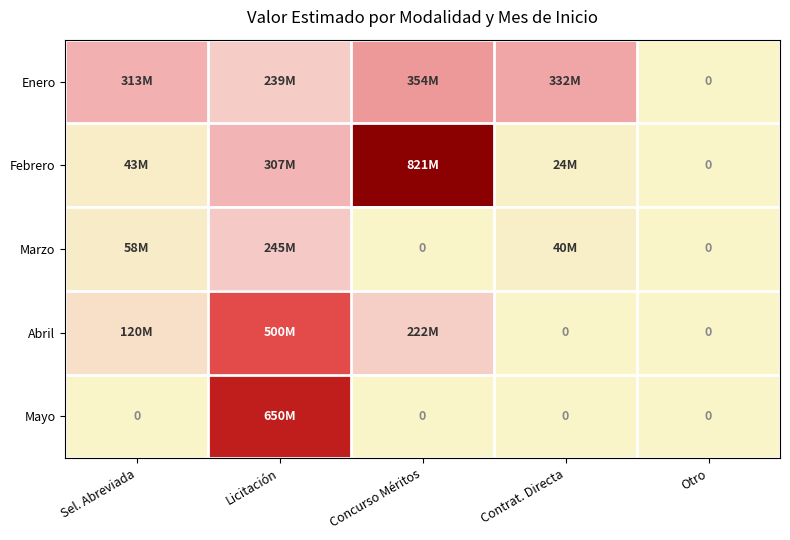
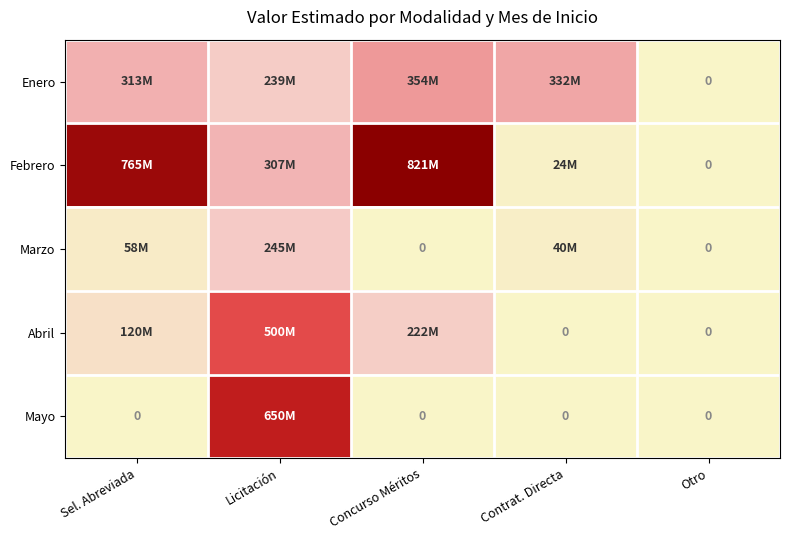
Febrero, Sel. Abreviada: 43M -> 765M
